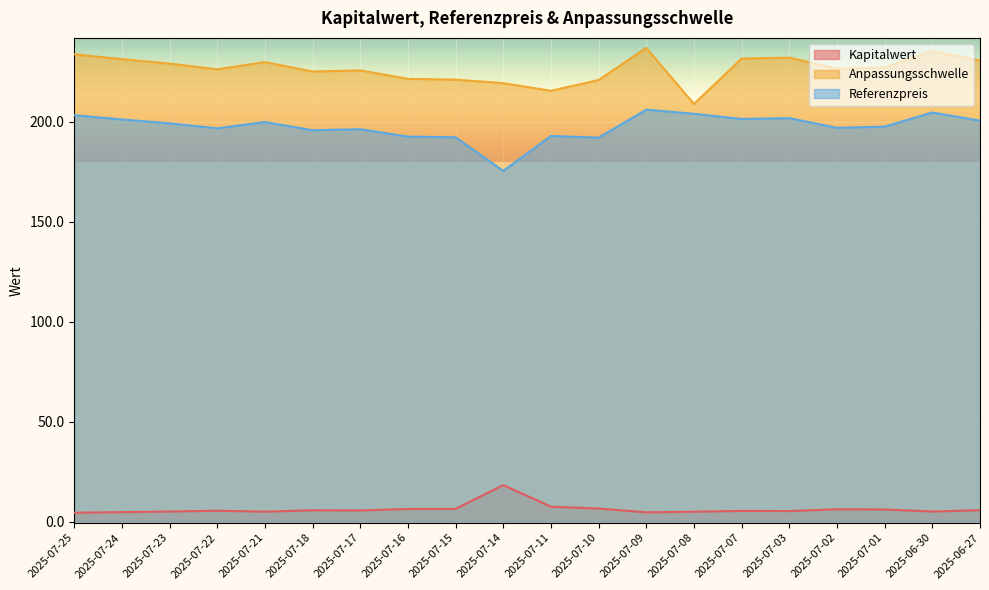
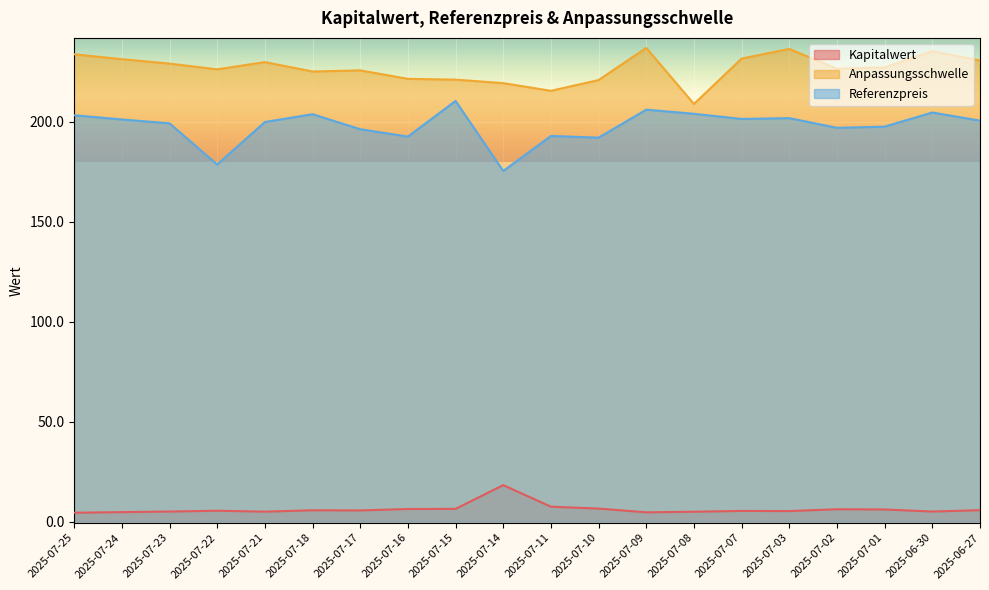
Referenzpreis, 2025-07-22: 197 -> 179
Referenzpreis, 2025-07-18: 196 -> 204
Referenzpreis, 2025-07-15: 192 -> 210
Anpassungsschwelle, 2025-07-03: 232 -> 236
